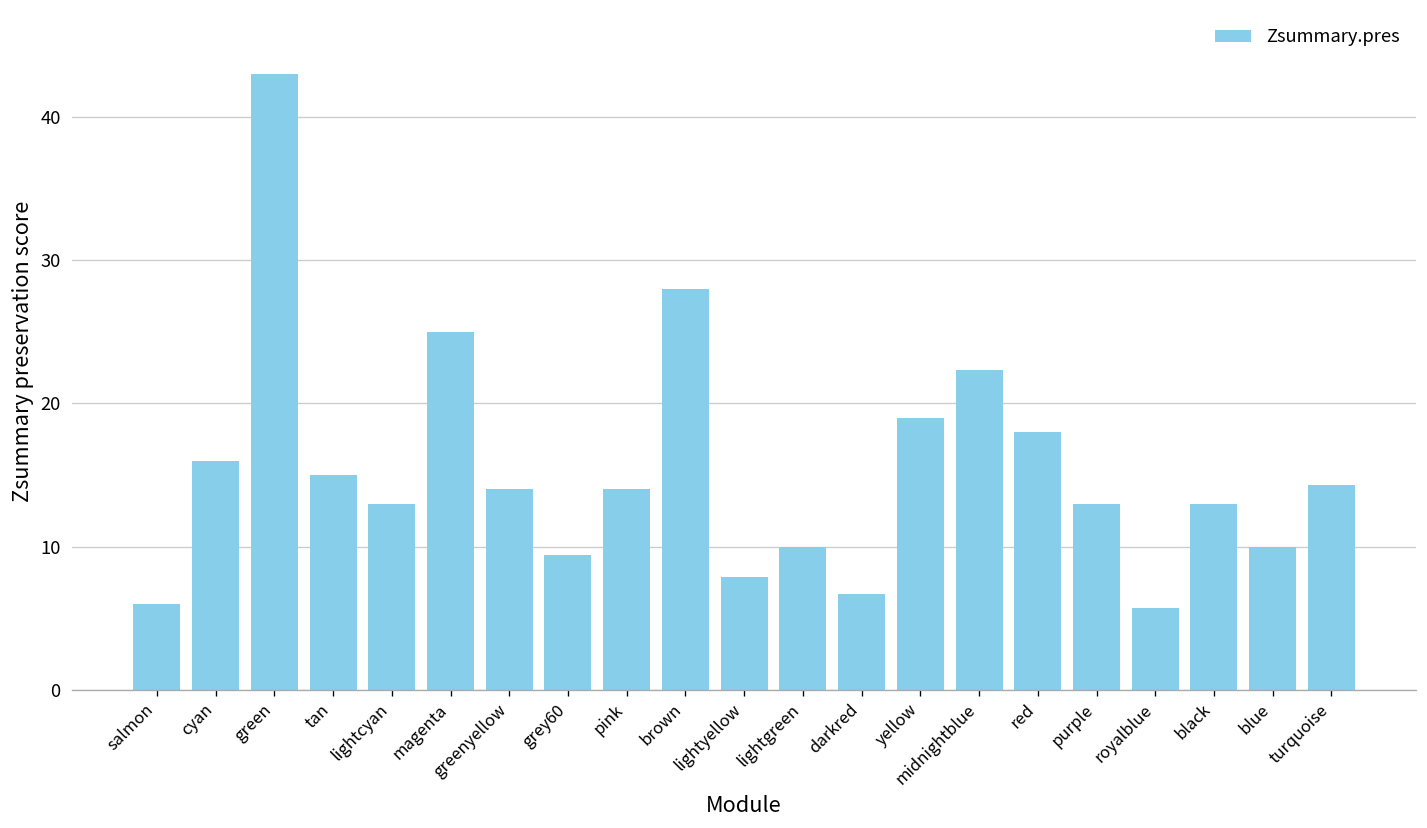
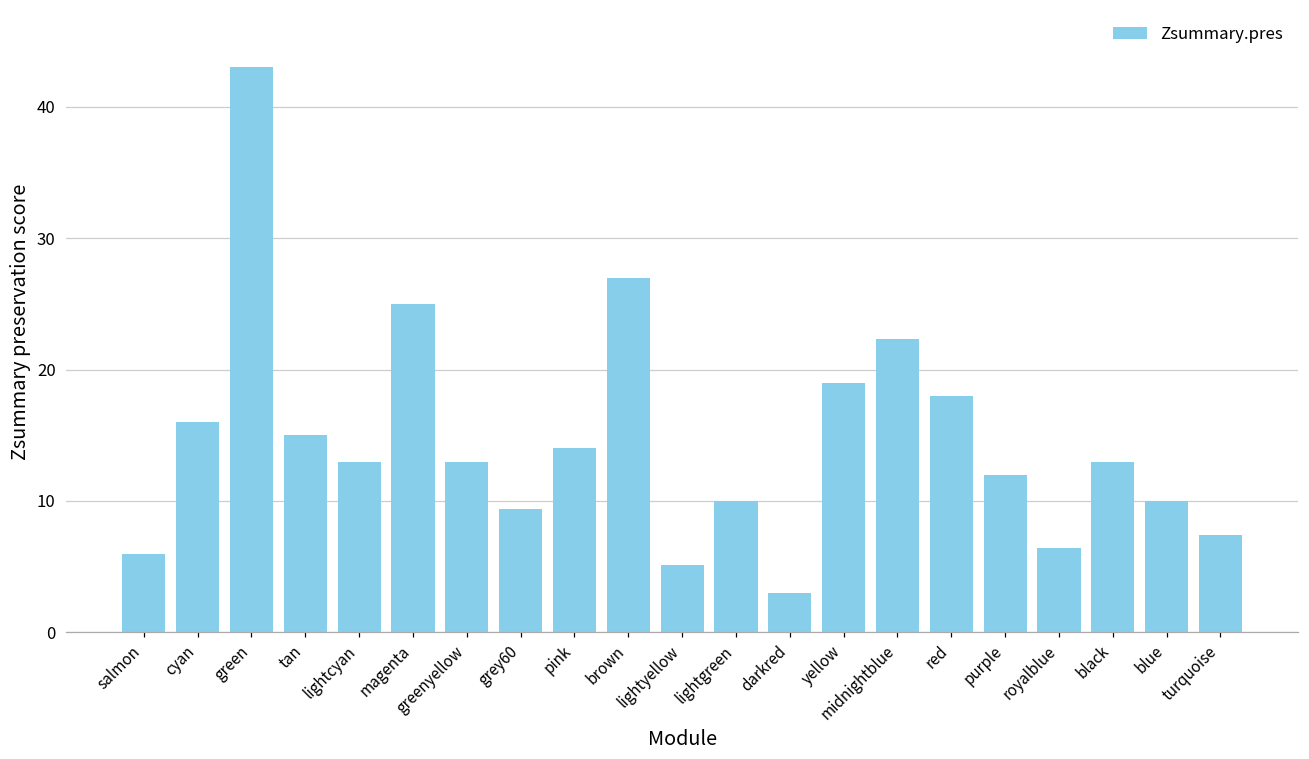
greenyellow: 14 -> 13
brown: 28 -> 27
lightyellow: 7.9 -> 5.1
darkred: 6.7 -> 3.0
purple: 13 -> 12
royalblue: 5.7 -> 6.4
turquoise: 14.3 -> 7.4
